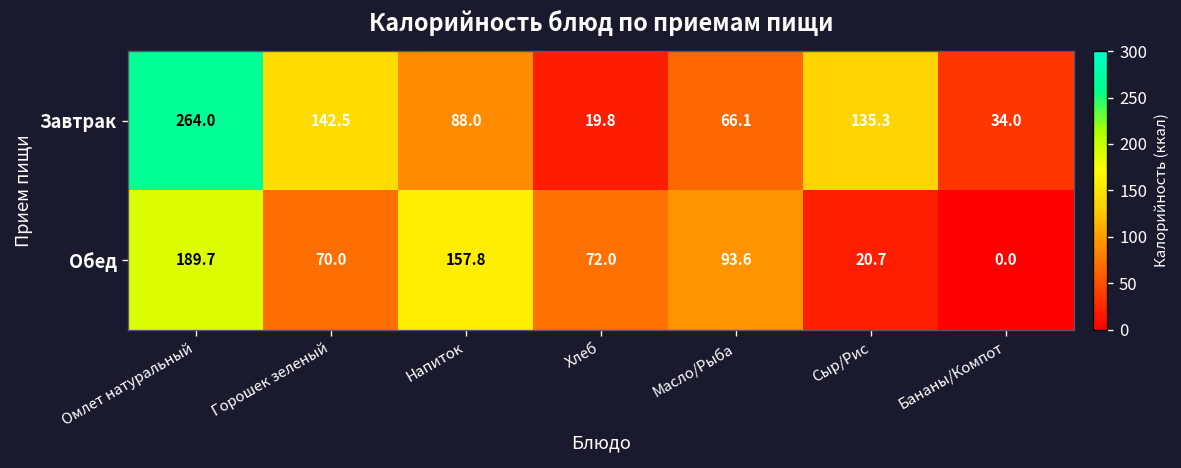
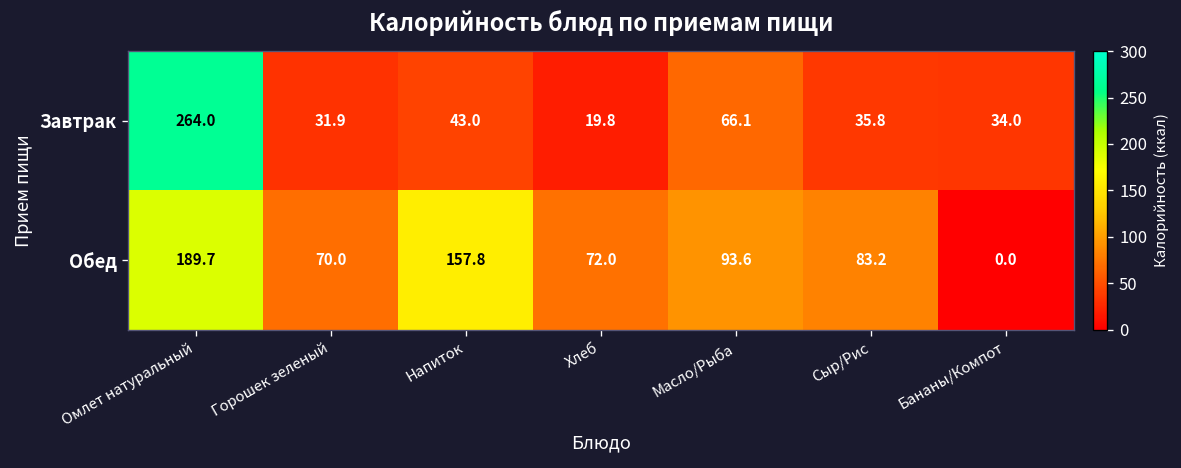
Завтрак, Горошек зеленый: 142.5 -> 31.9
Завтрак, Напиток: 88.0 -> 43.0
Завтрак, Сыр/Рис: 135.3 -> 35.8
Обед, Сыр/Рис: 20.7 -> 83.2
